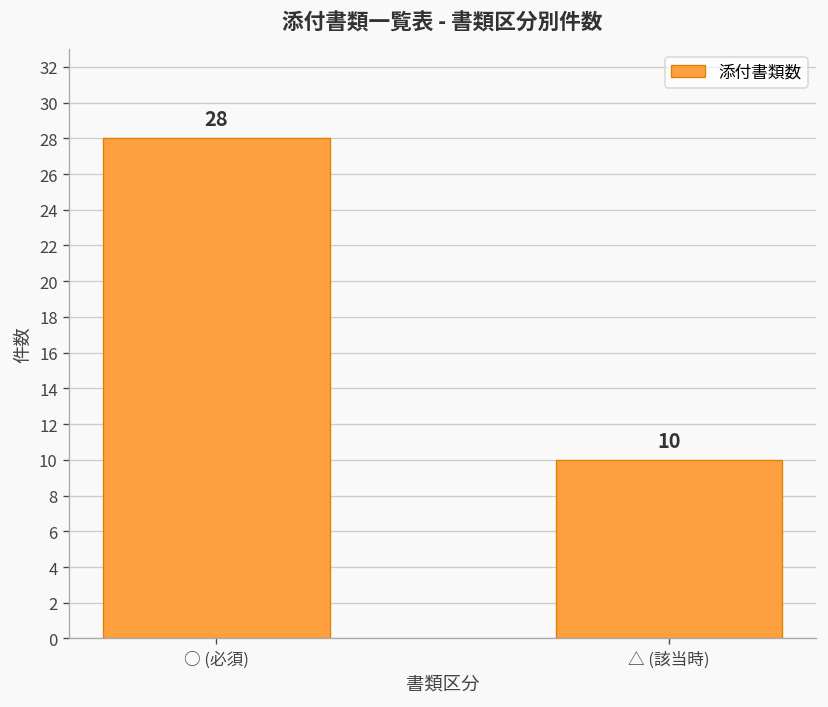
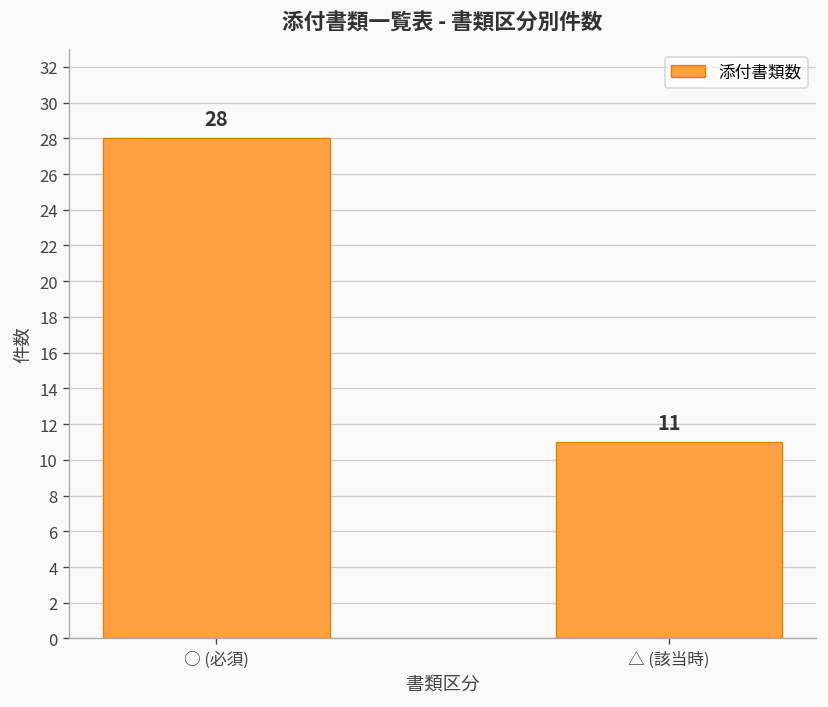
△ (該当時): 10 -> 11
